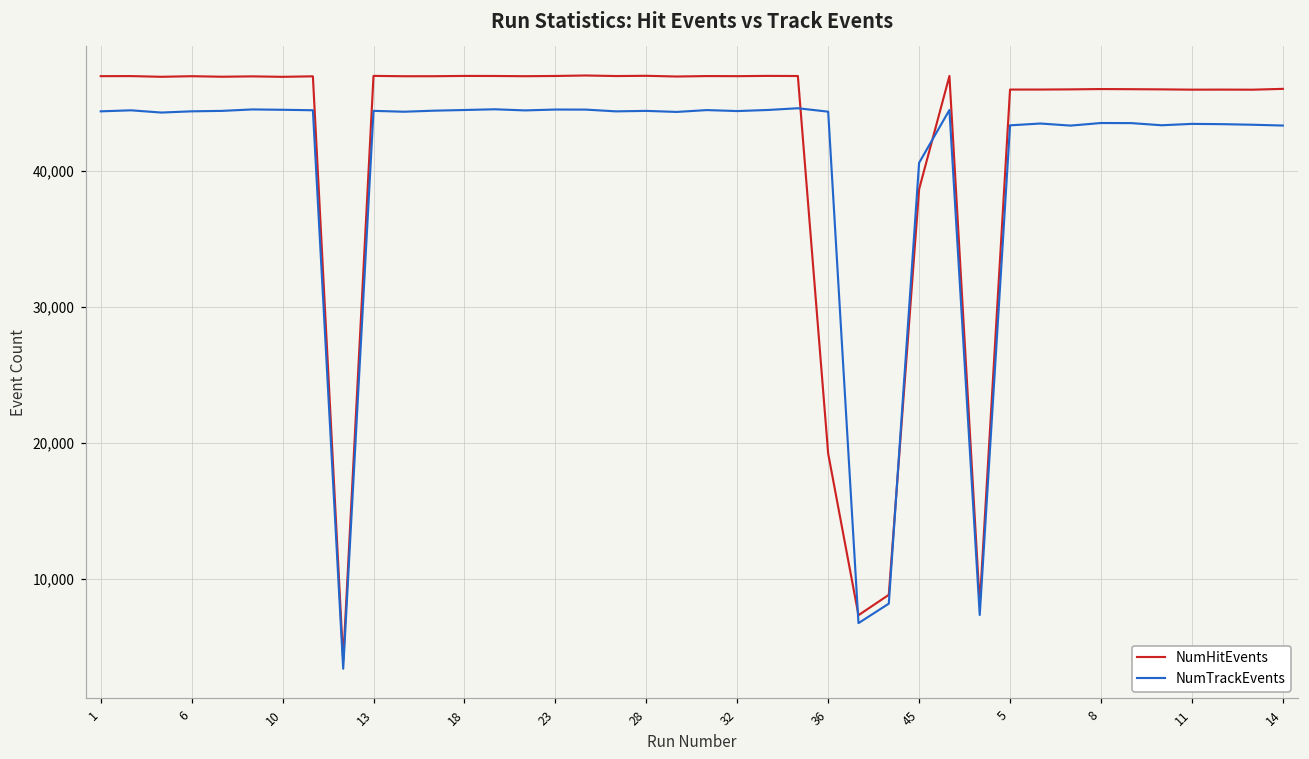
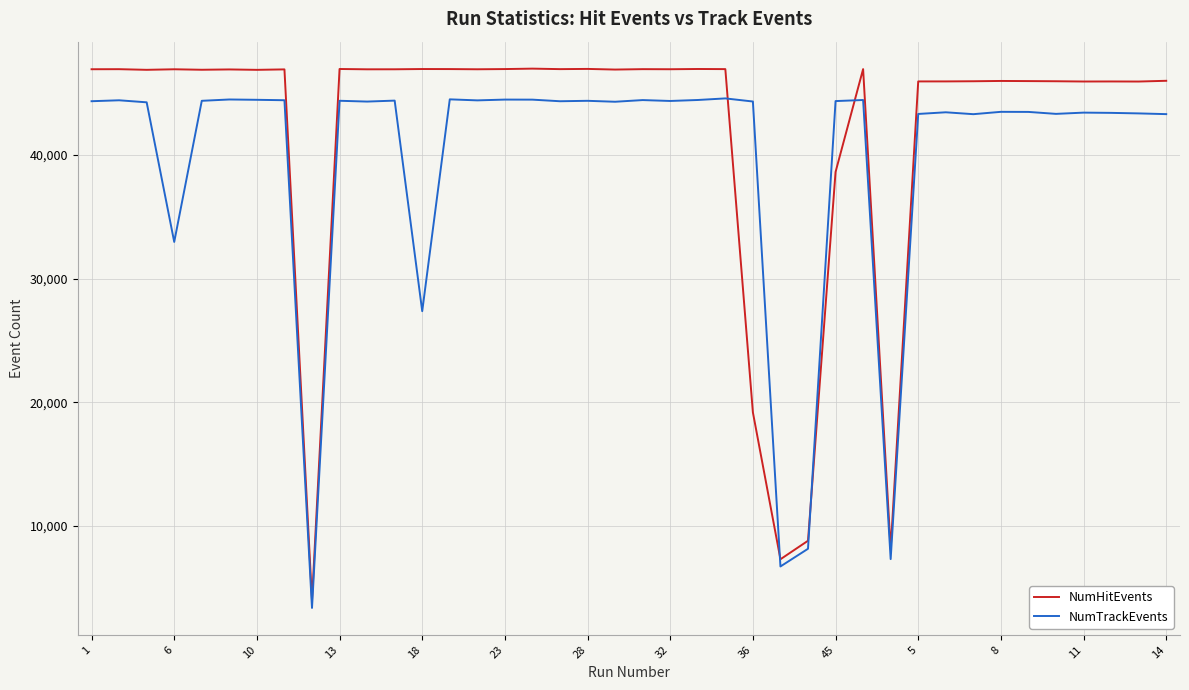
NumTrackEvents, 6: 44,300 -> 33,000
NumTrackEvents, 18: 44,400 -> 27,400
NumTrackEvents, 45: 40,600 -> 44,400
